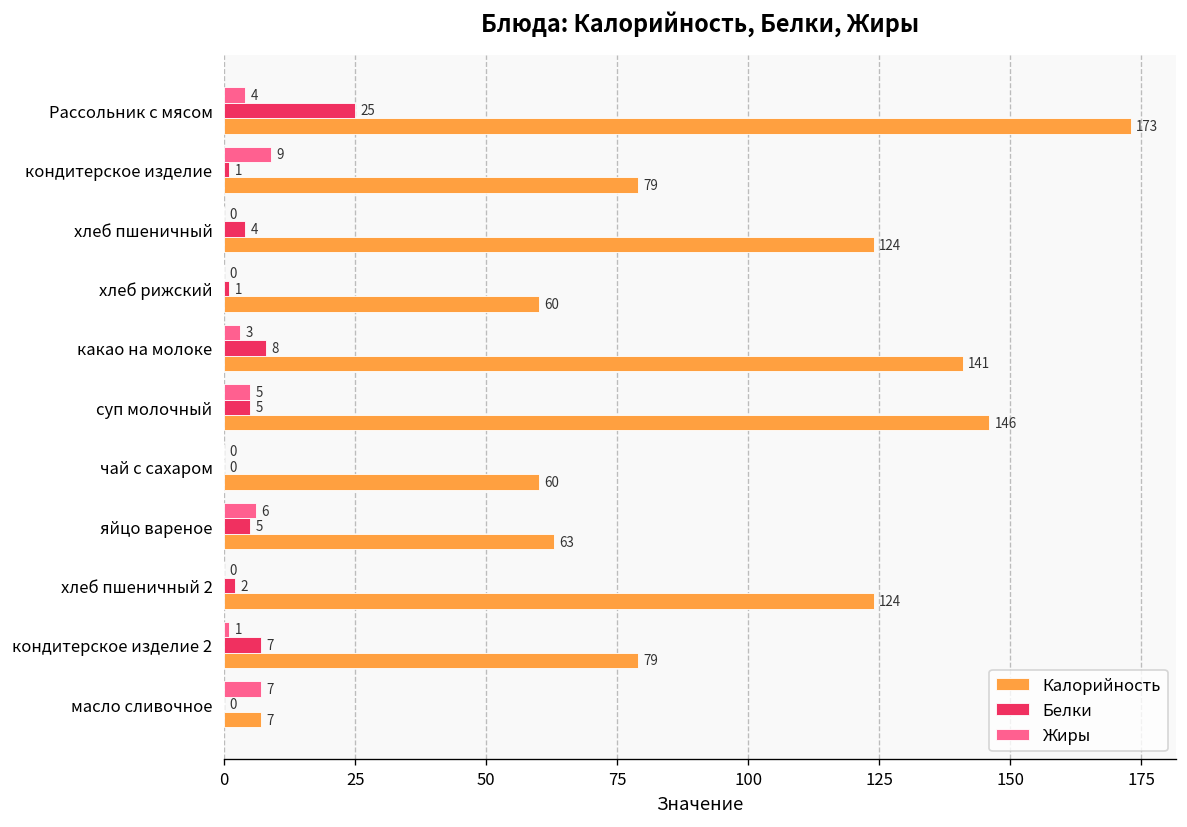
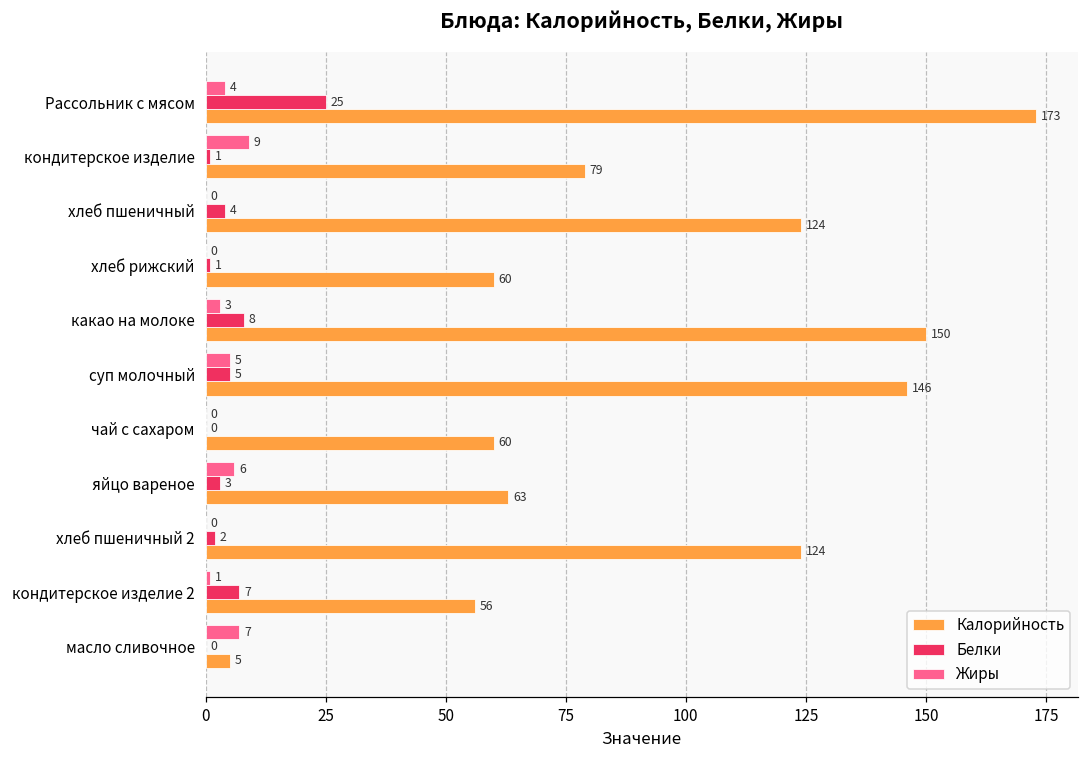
Калорийность, какао на молоке: 141 -> 150
Белки, яйцо вареное: 5 -> 3
Калорийность, кондитерское изделие 2: 79 -> 56
Калорийность, масло сливочное: 7 -> 5
